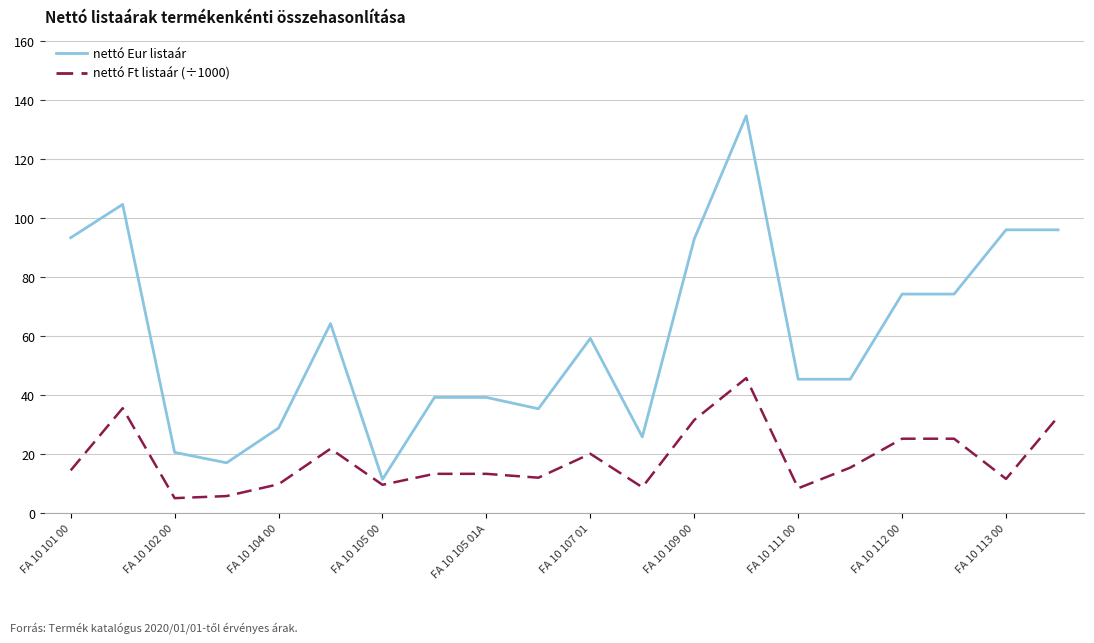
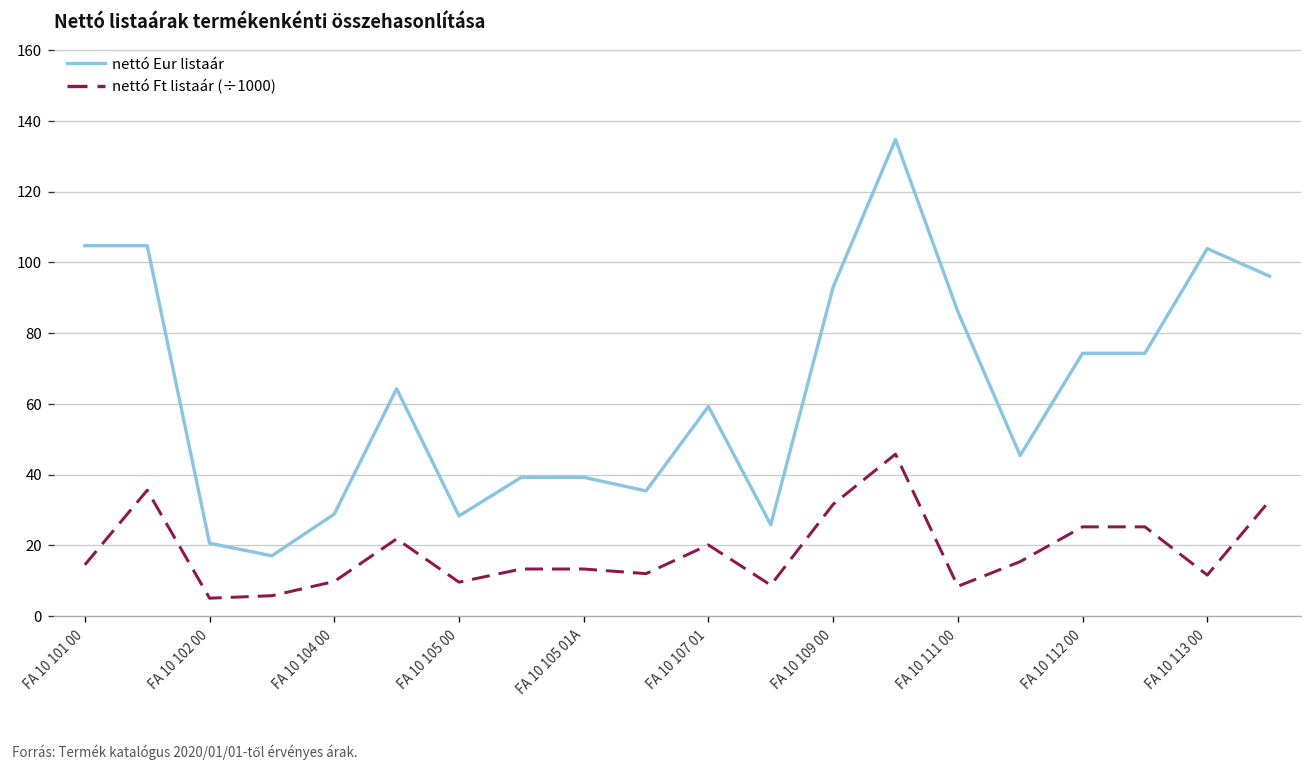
nettó Eur listaár, FA 10 101 00: 93 -> 105
nettó Eur listaár, FA 10 105 00: 11 -> 28
nettó Eur listaár, FA 10 111 00: 45 -> 86
nettó Eur listaár, FA 10 113 00: 96 -> 104
